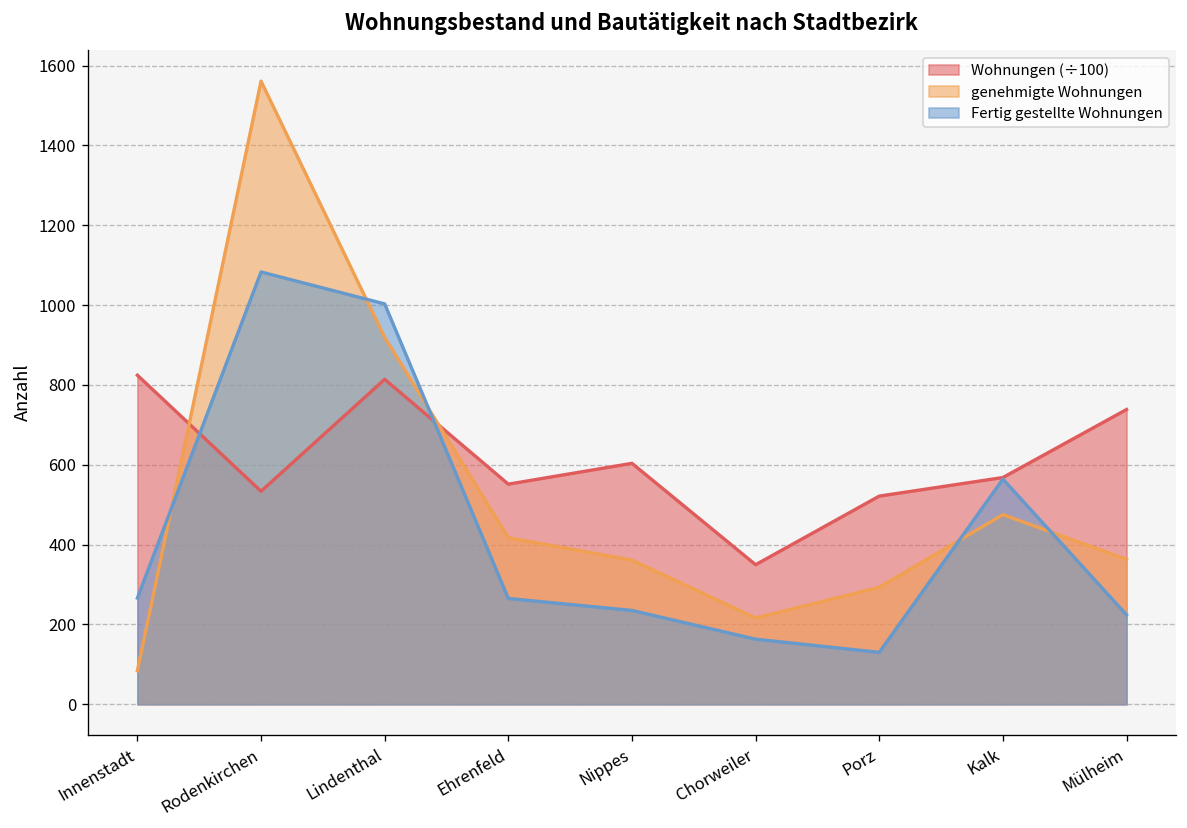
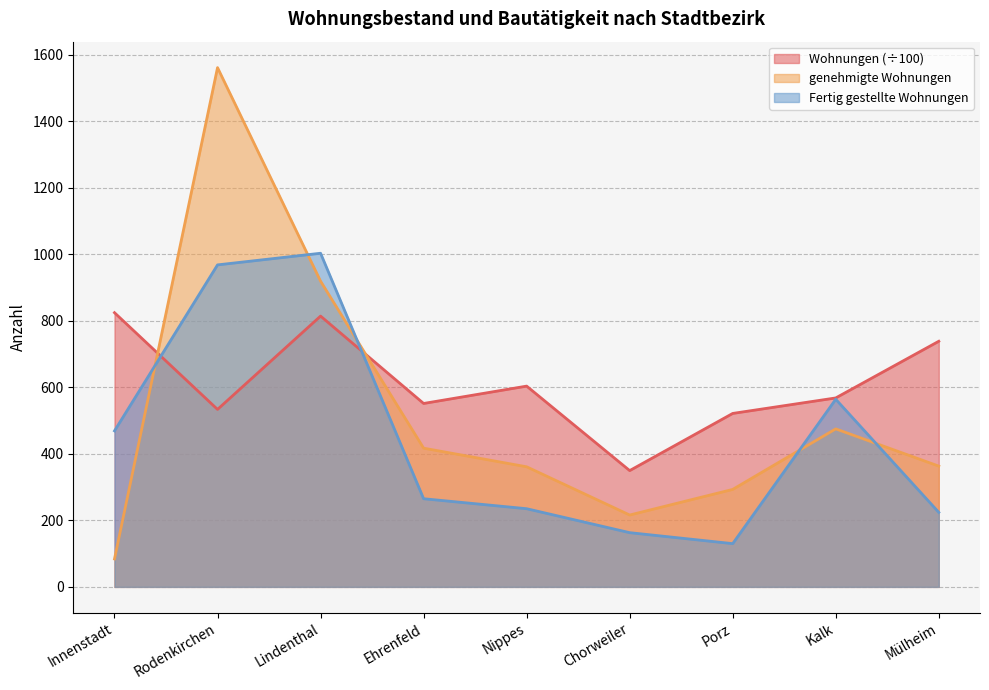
Fertig gestellte Wohnungen, Innenstadt: 270 -> 470
Fertig gestellte Wohnungen, Rodenkirchen: 1080 -> 970
